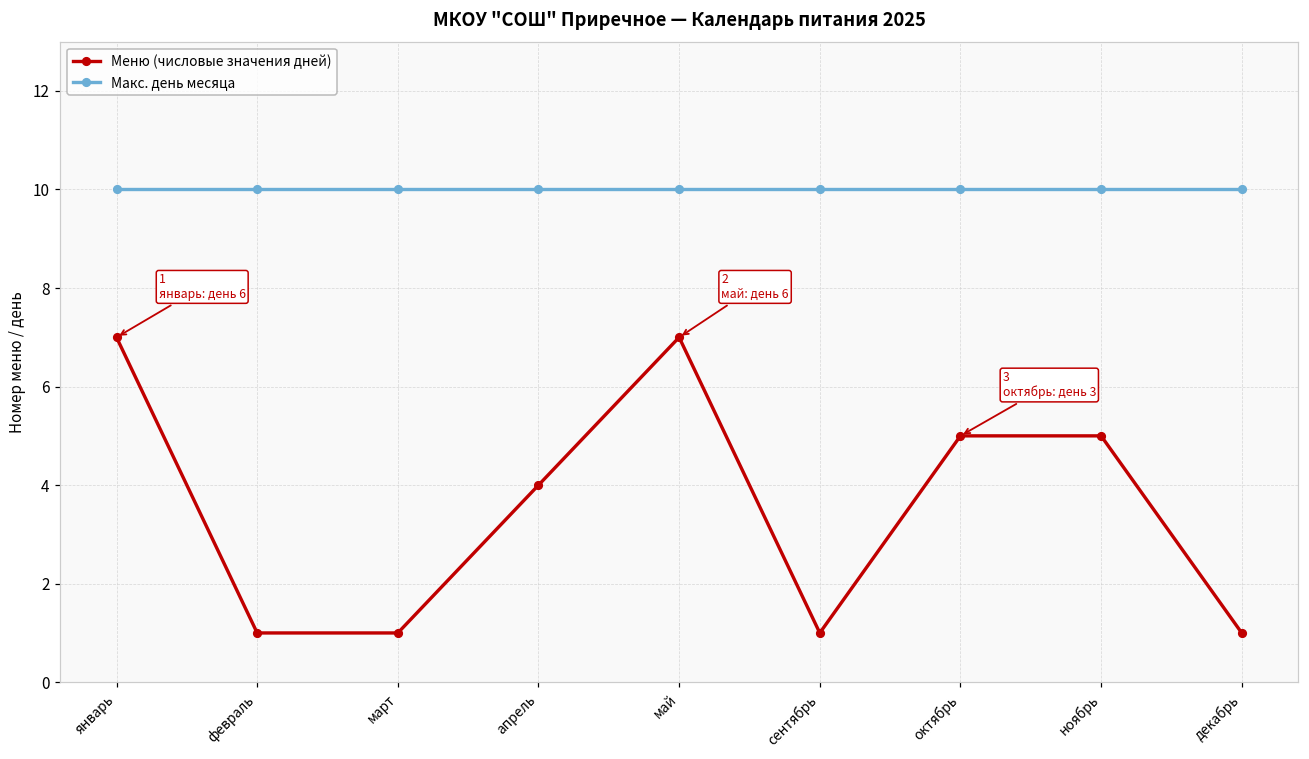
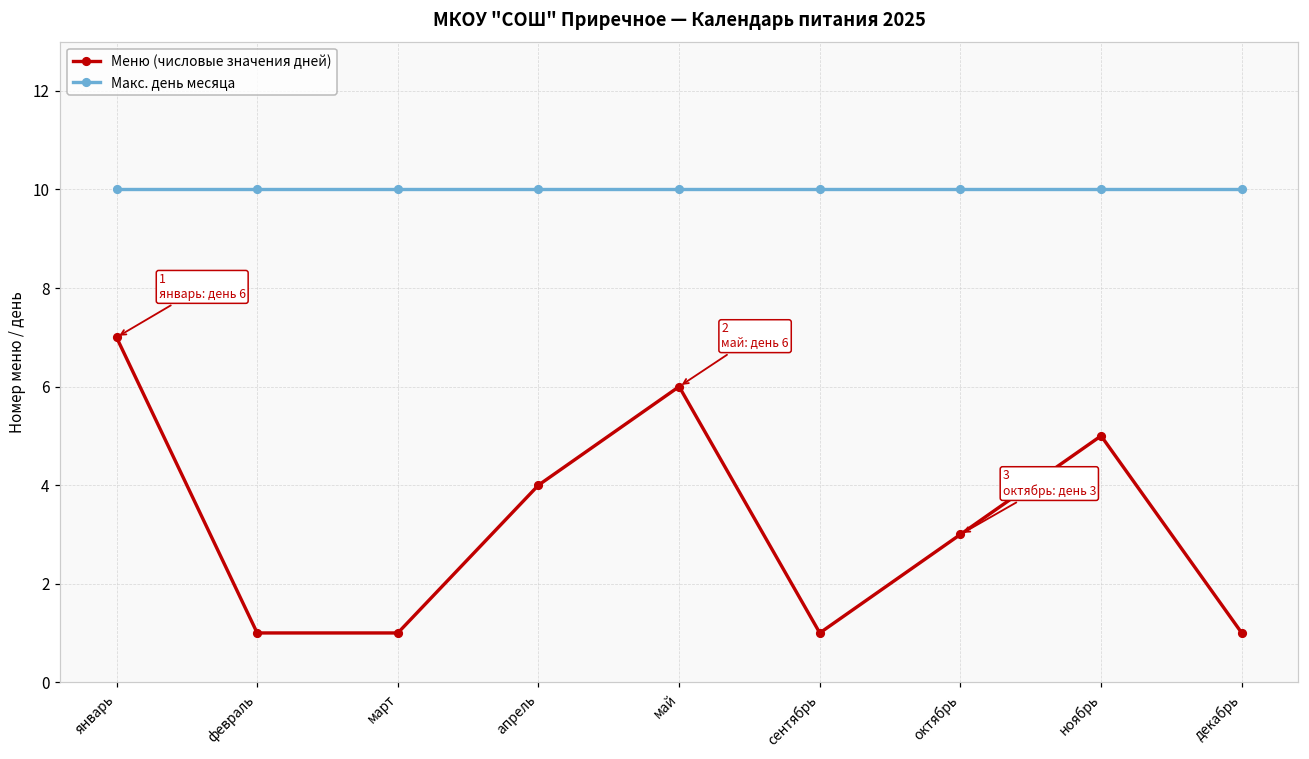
Меню (числовые значения дней), май: 7 -> 6
Меню (числовые значения дней), октябрь: 5 -> 3
